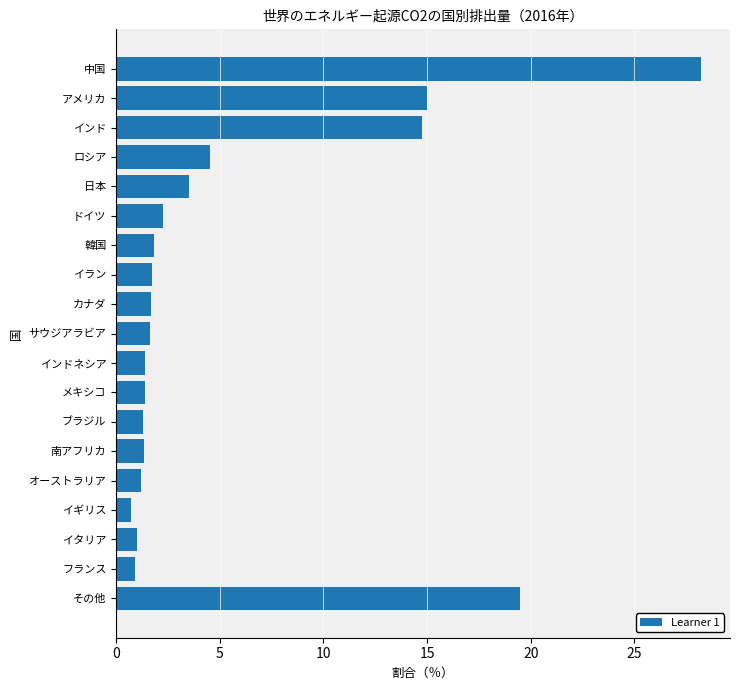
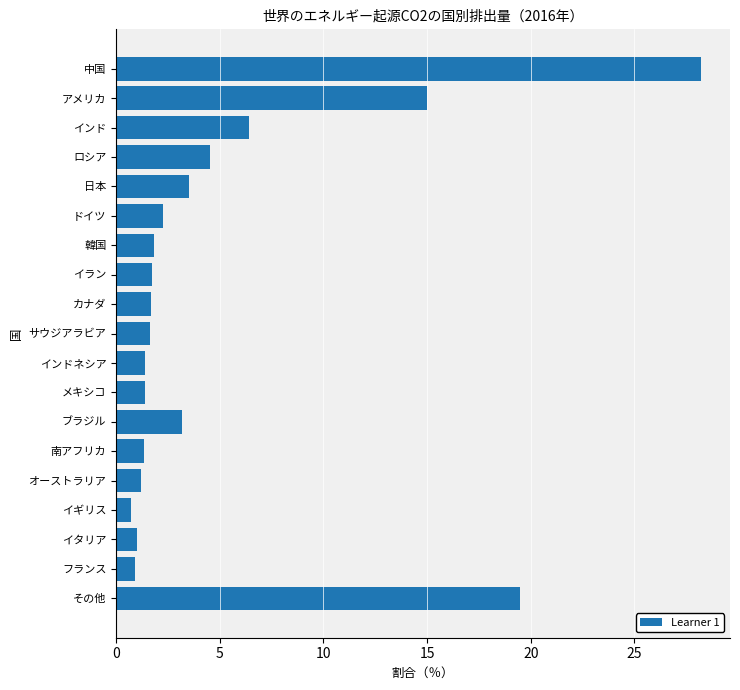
インド: 14.7 -> 6.4
ブラジル: 1.3 -> 3.2
